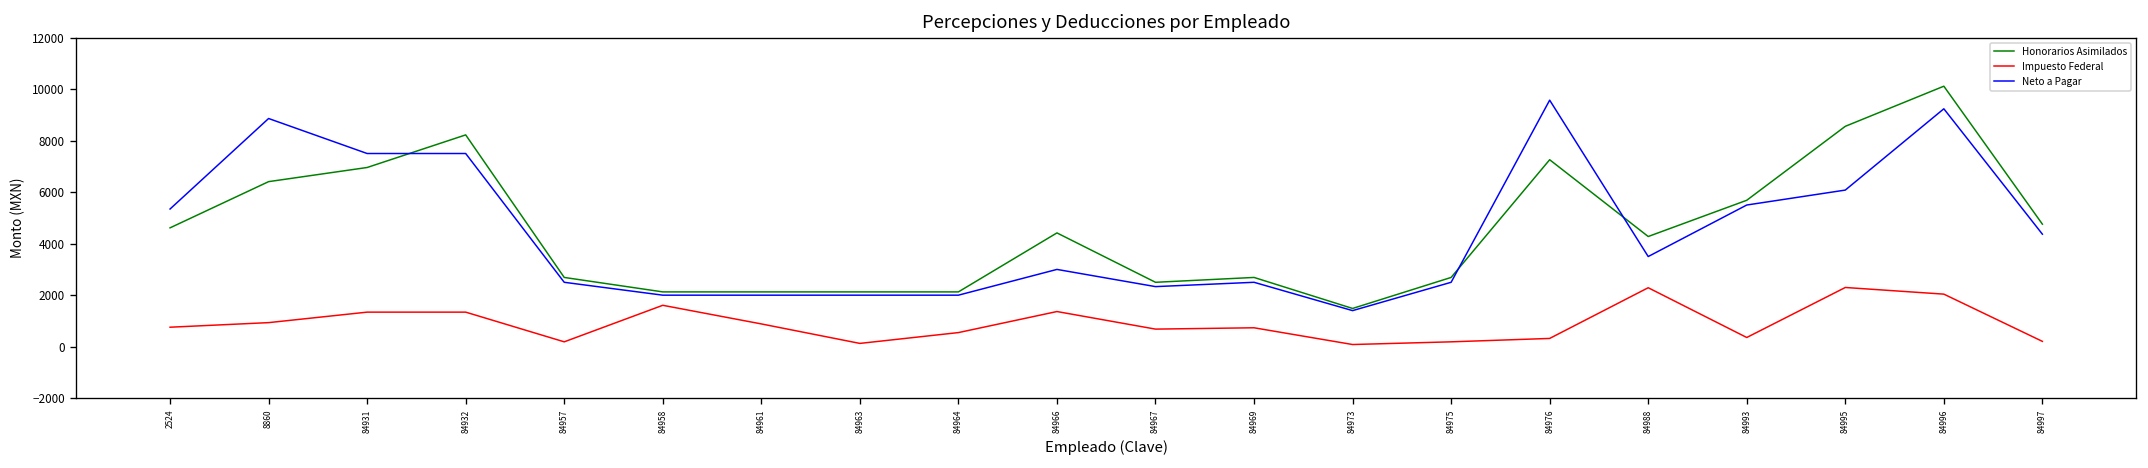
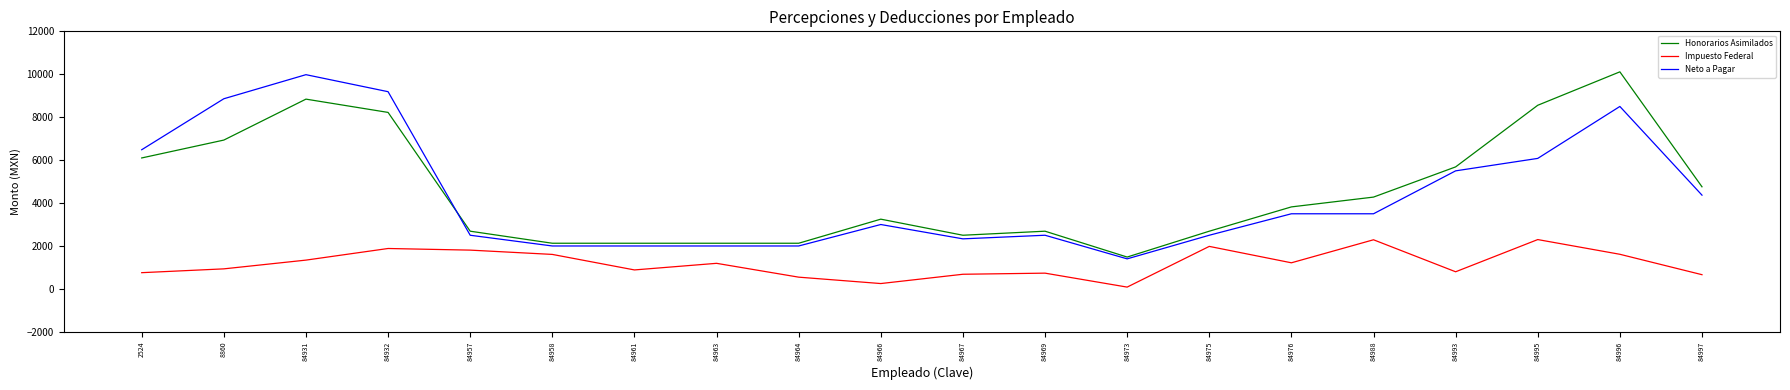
Honorarios Asimilados, 2524: 4600 -> 6100
Neto a Pagar, 2524: 5300 -> 6500
Honorarios Asimilados, 8860: 6400 -> 6900
Honorarios Asimilados, 84931: 7000 -> 8800
Neto a Pagar, 84931: 7500 -> 10000
Impuesto Federal, 84932: 1300 -> 1900
Neto a Pagar, 84932: 7500 -> 9200
Impuesto Federal, 84957: 200 -> 1800
Impuesto Federal, 84963: 100 -> 1200
Honorarios Asimilados, 84966: 4400 -> 3200
Impuesto Federal, 84966: 1400 -> 200
Impuesto Federal, 84975: 200 -> 2000
Honorarios Asimilados, 84976: 7300 -> 3800
Impuesto Federal, 84976: 300 -> 1200
Neto a Pagar, 84976: 9600 -> 3500
Impuesto Federal, 84993: 400 -> 800
Impuesto Federal, 84996: 2000 -> 1600
Neto a Pagar, 84996: 9200 -> 8500
Impuesto Federal, 84997: 200 -> 700
